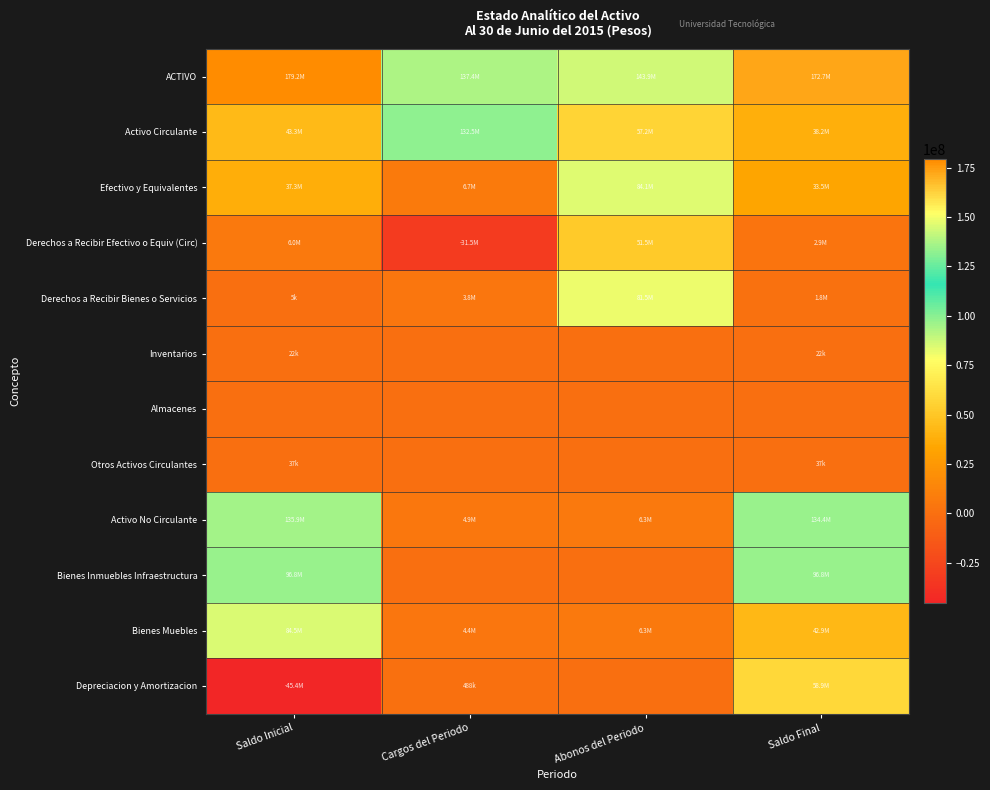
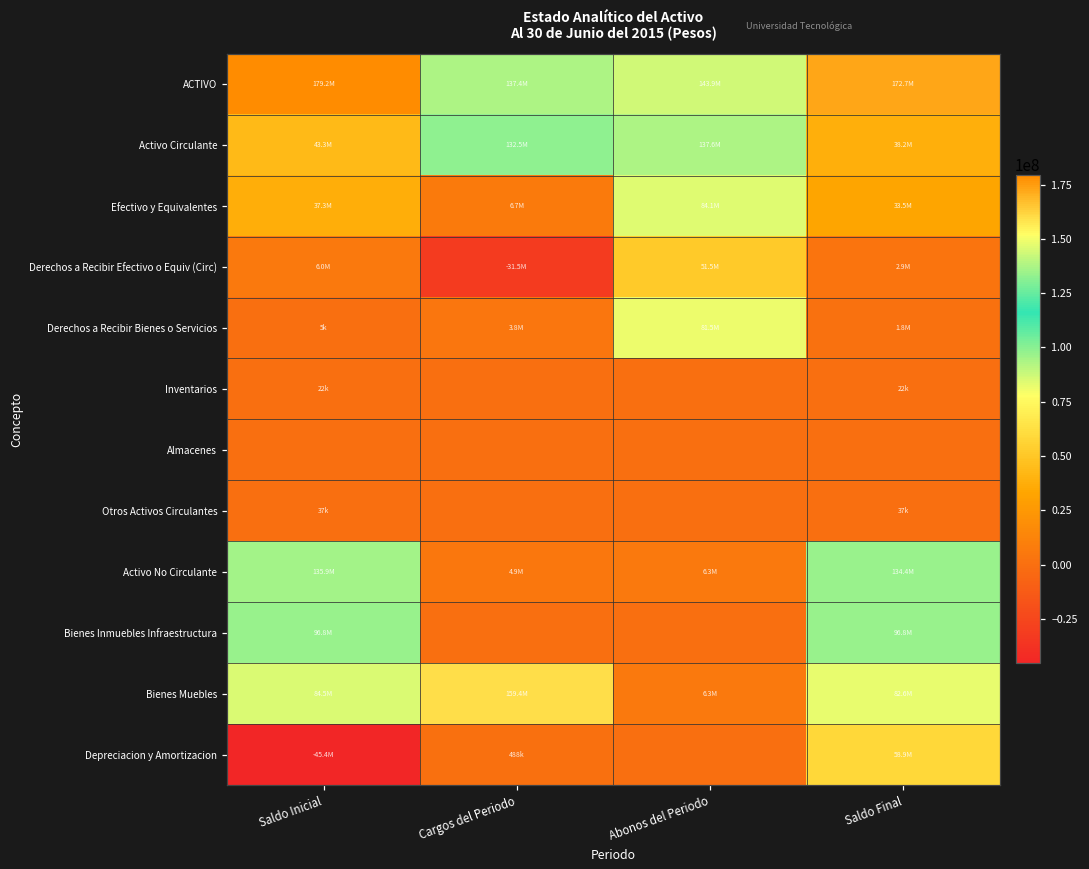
Activo Circulante, Abonos del Periodo: 57.2M -> 137.6M
Bienes Muebles, Cargos del Periodo: 4.4M -> 159.4M
Bienes Muebles, Saldo Final: 42.9M -> 82.6M
